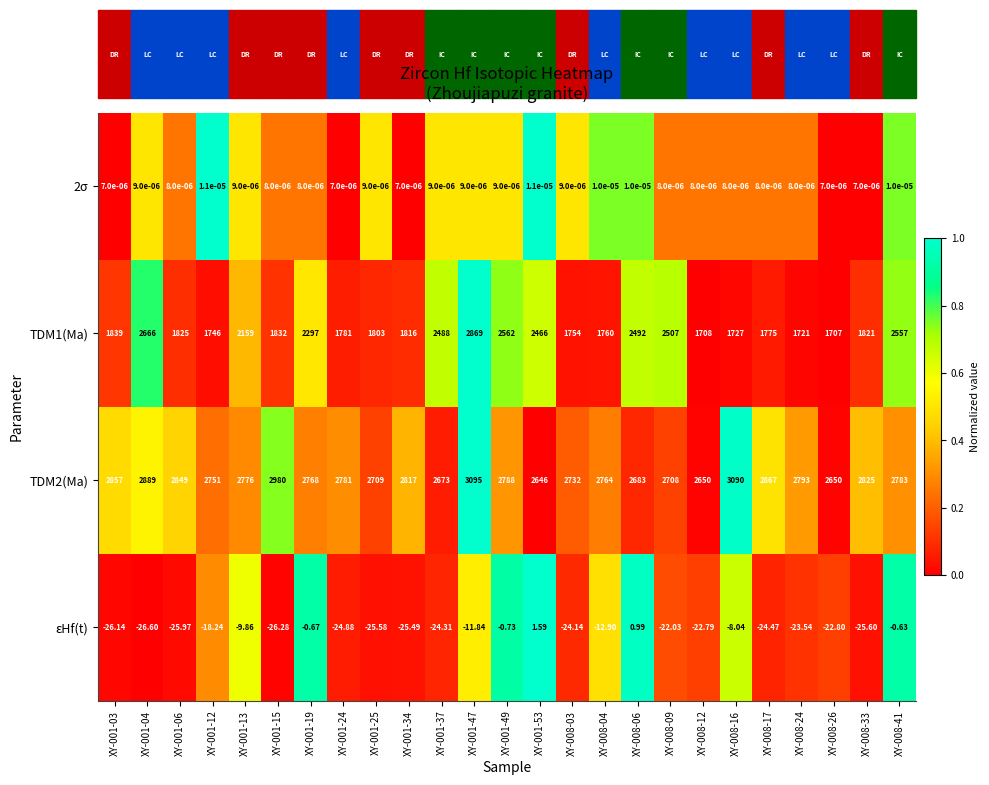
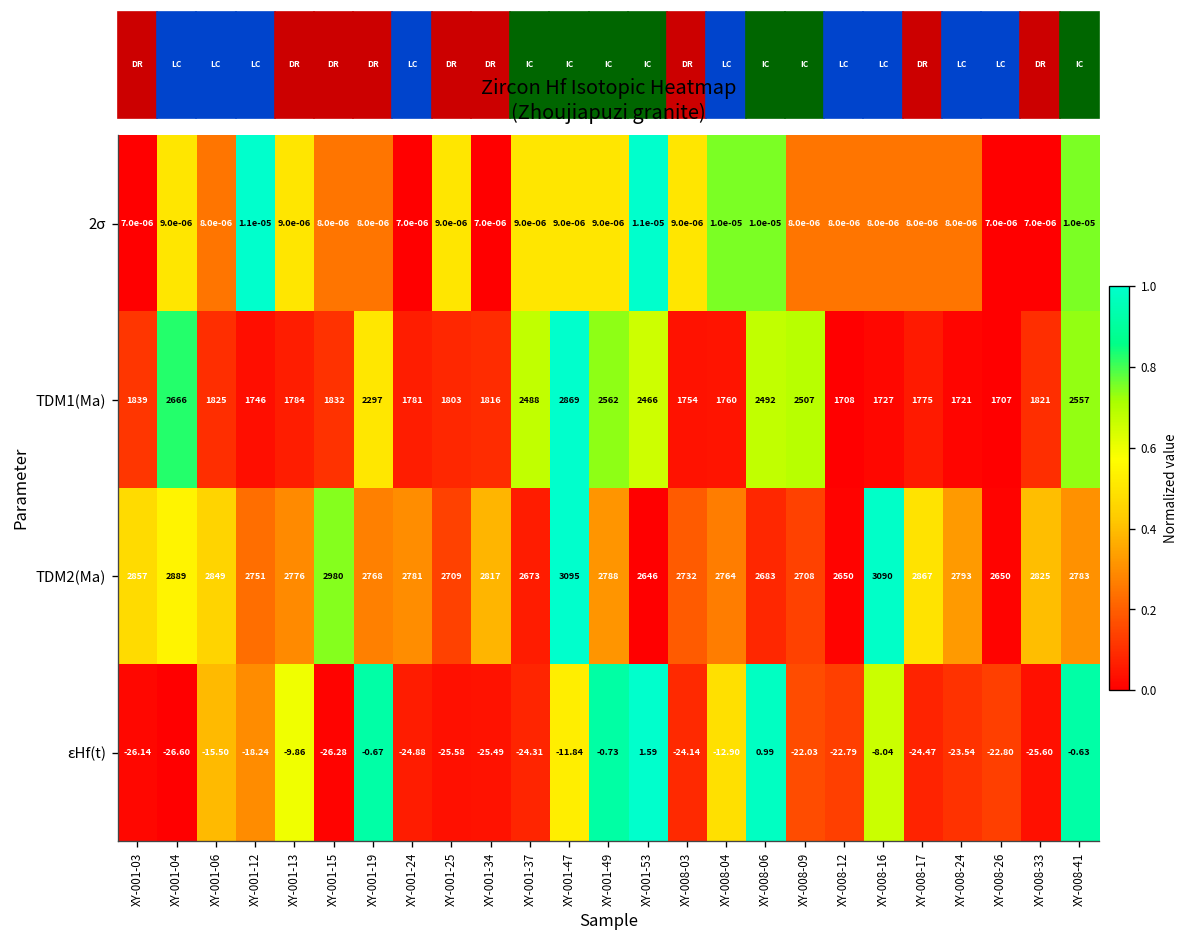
TDM1(Ma), XY-001-13: 2159 -> 1784
εHf(t), XY-001-06: -25.97 -> -15.50
